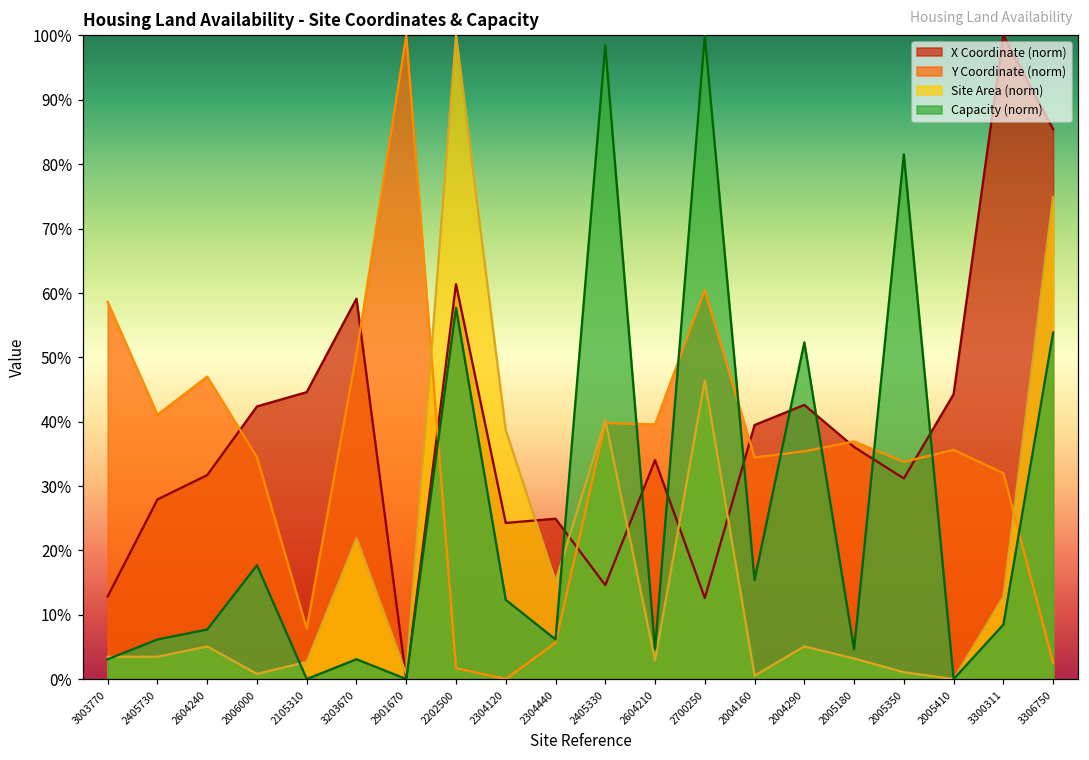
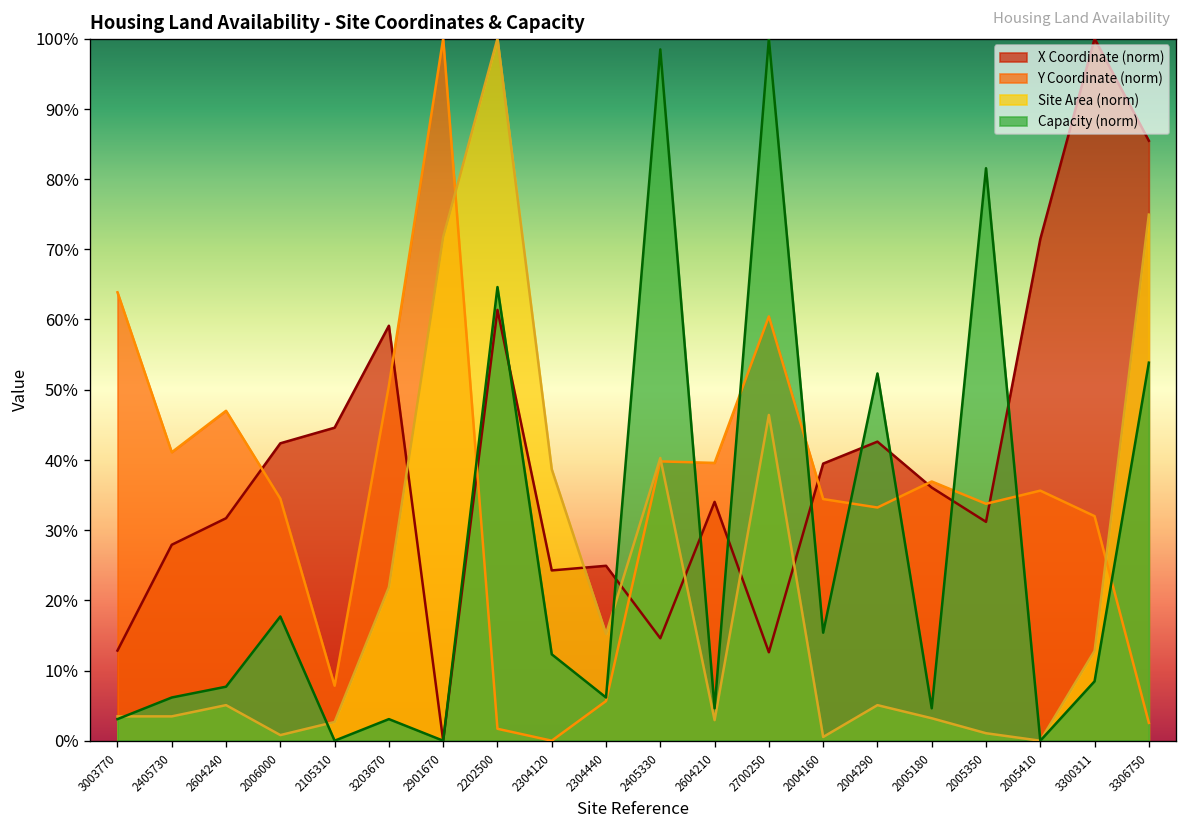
Y Coordinate (norm), 3003770: 59% -> 64%
Site Area (norm), 2901670: 1% -> 72%
Capacity (norm), 2202500: 58% -> 65%
Y Coordinate (norm), 2004290: 35% -> 33%
X Coordinate (norm), 2005410: 44% -> 71%
